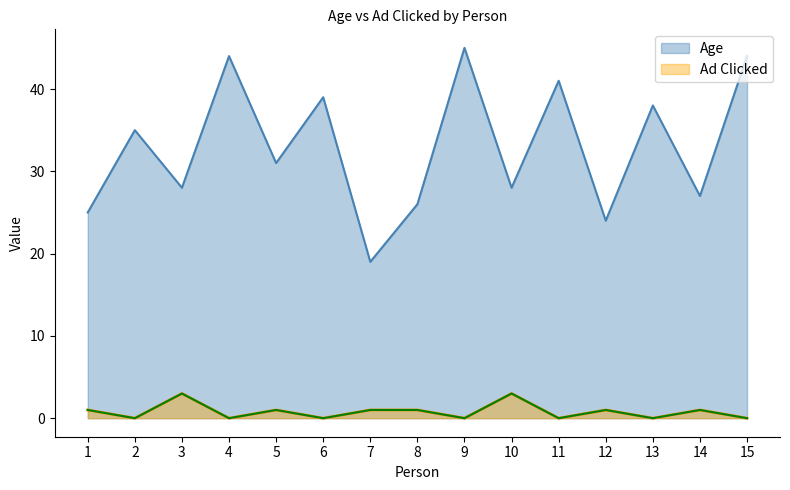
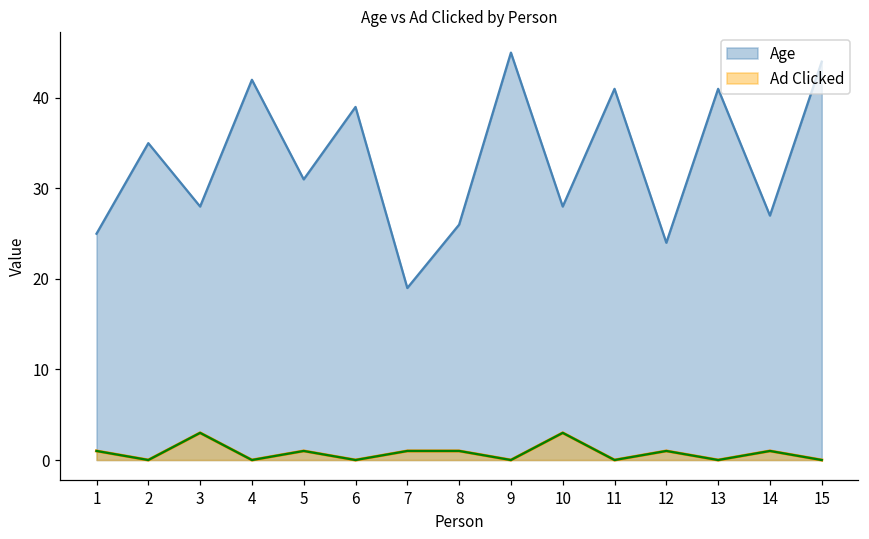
Age, 4: 44 -> 42
Age, 13: 38 -> 41
